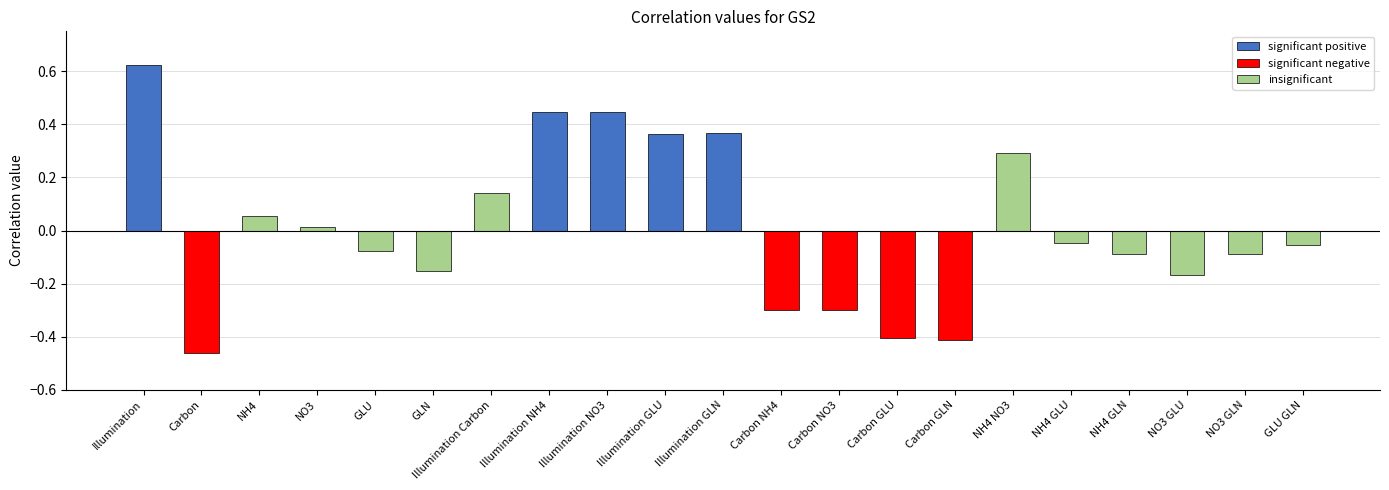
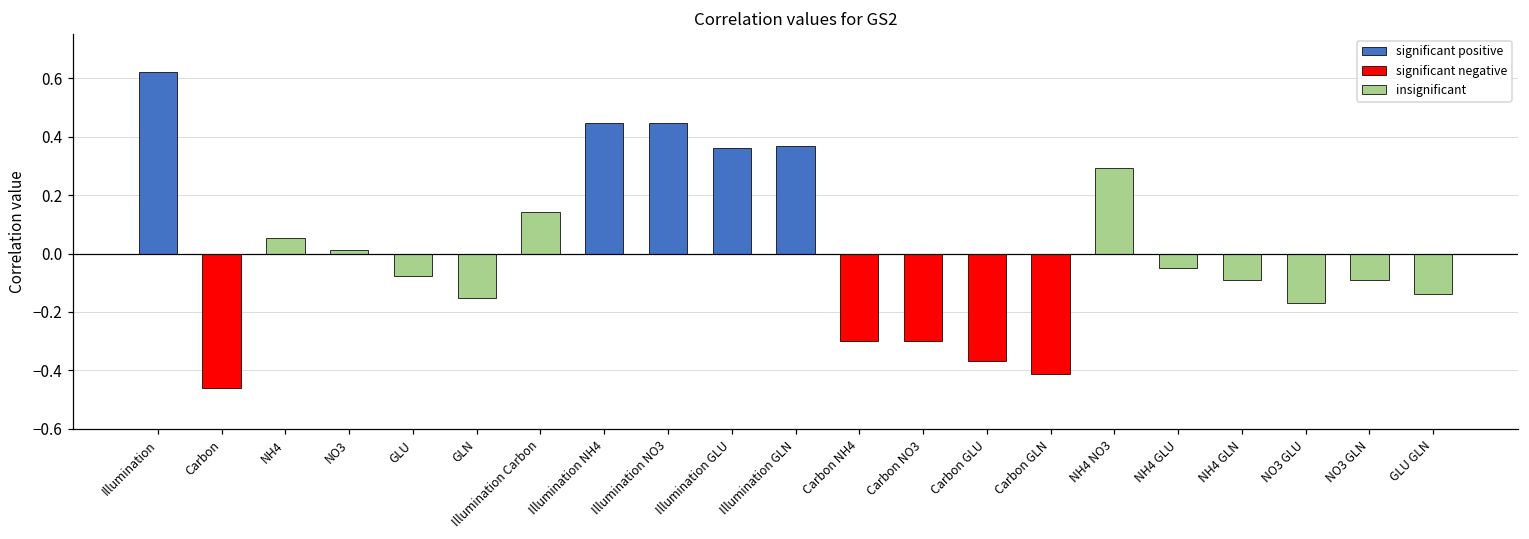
Carbon GLU: -0.41 -> -0.37
GLU GLN: -0.05 -> -0.14
